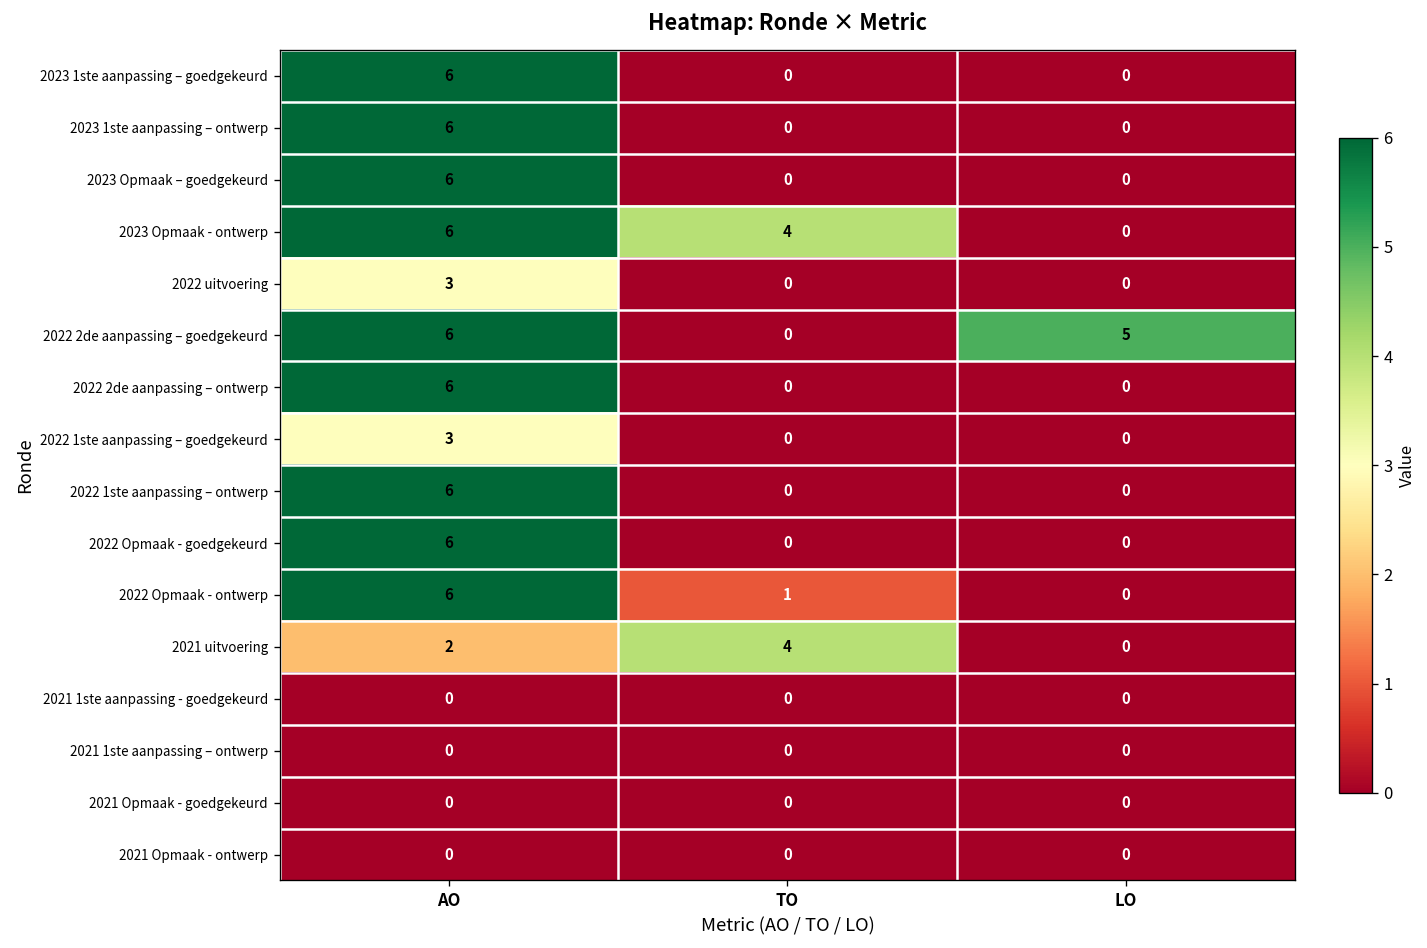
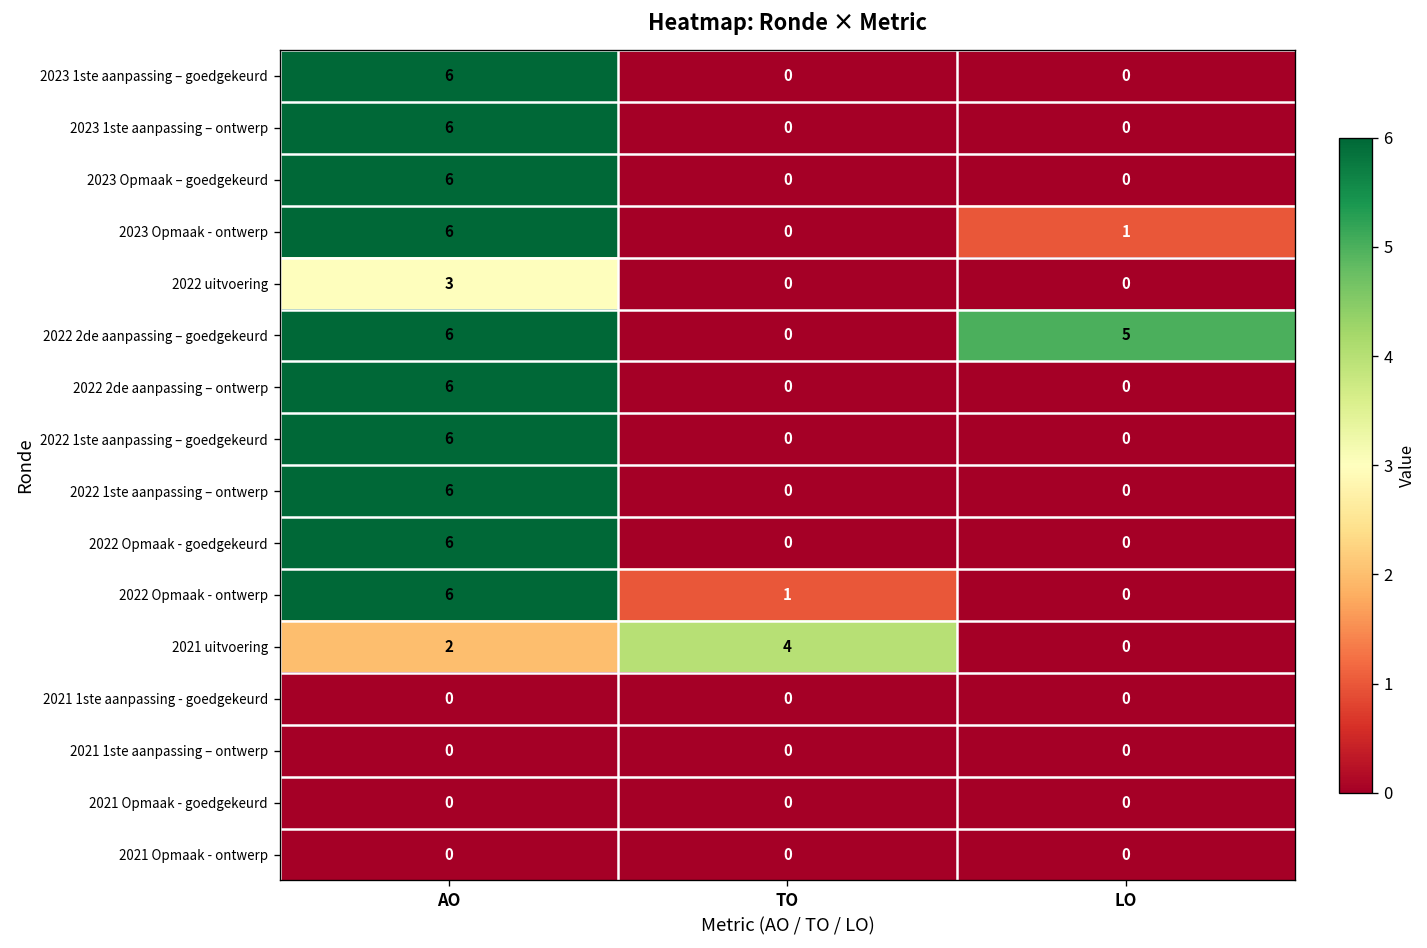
2023 Opmaak - ontwerp, TO: 4 -> 0
2023 Opmaak - ontwerp, LO: 0 -> 1
2022 1ste aanpassing – goedgekeurd, AO: 3 -> 6
